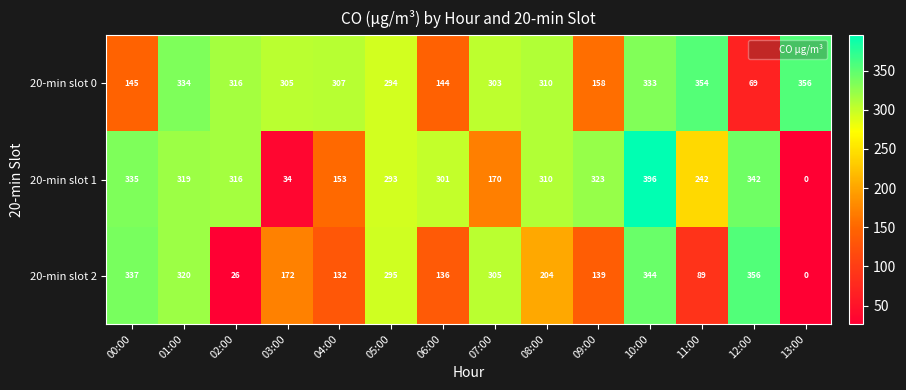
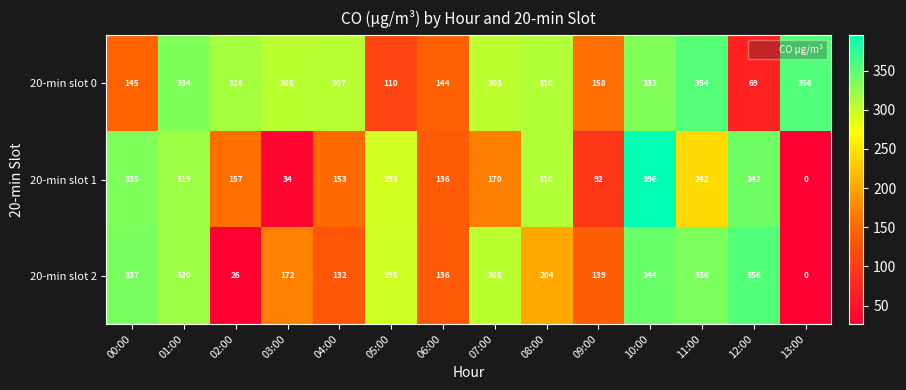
20-min slot 0, 05:00: 294 -> 110
20-min slot 1, 02:00: 316 -> 157
20-min slot 1, 06:00: 301 -> 136
20-min slot 1, 09:00: 323 -> 92
20-min slot 2, 11:00: 89 -> 336
